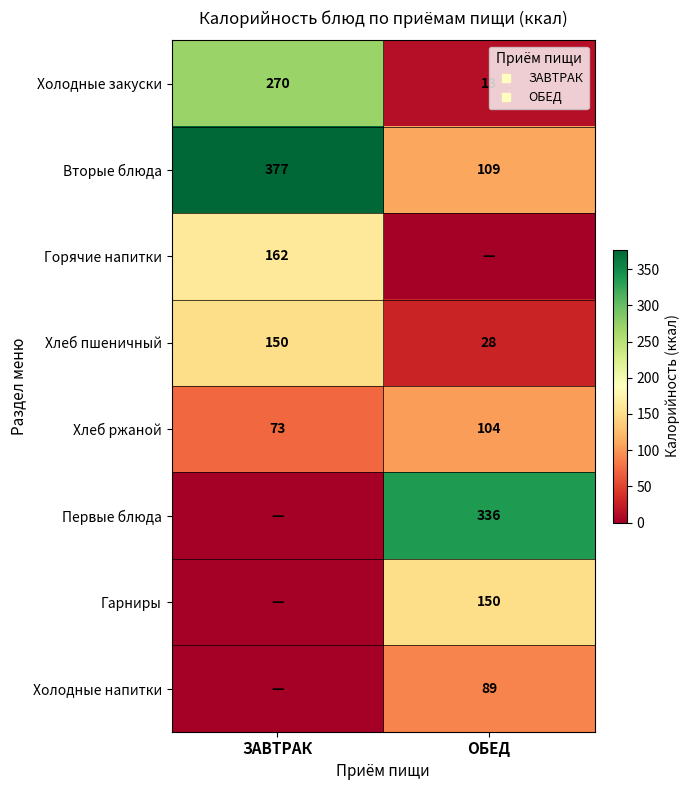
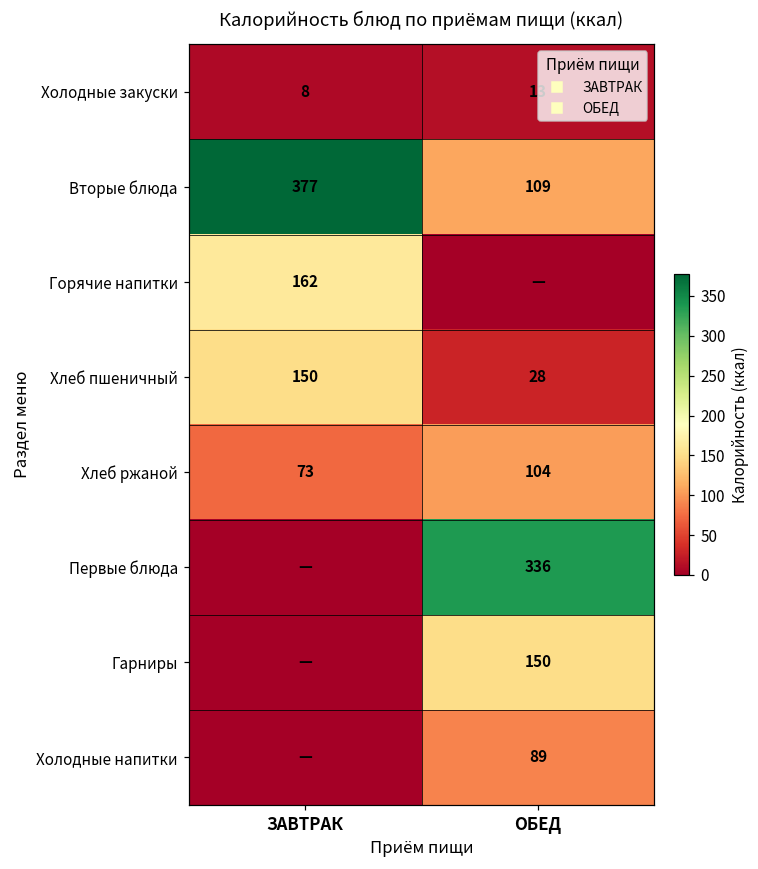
Холодные закуски, ЗАВТРАК: 270 -> 8
